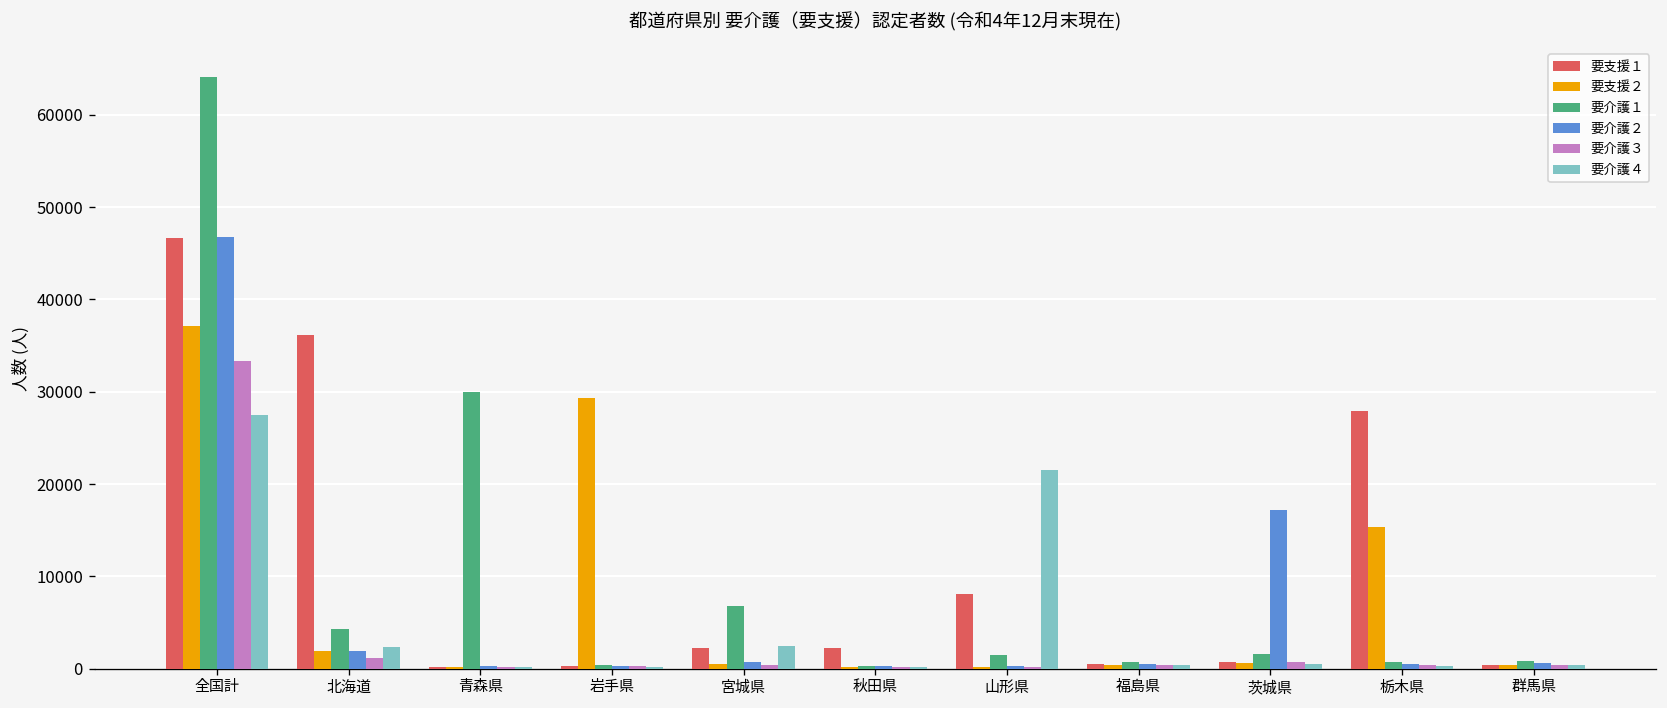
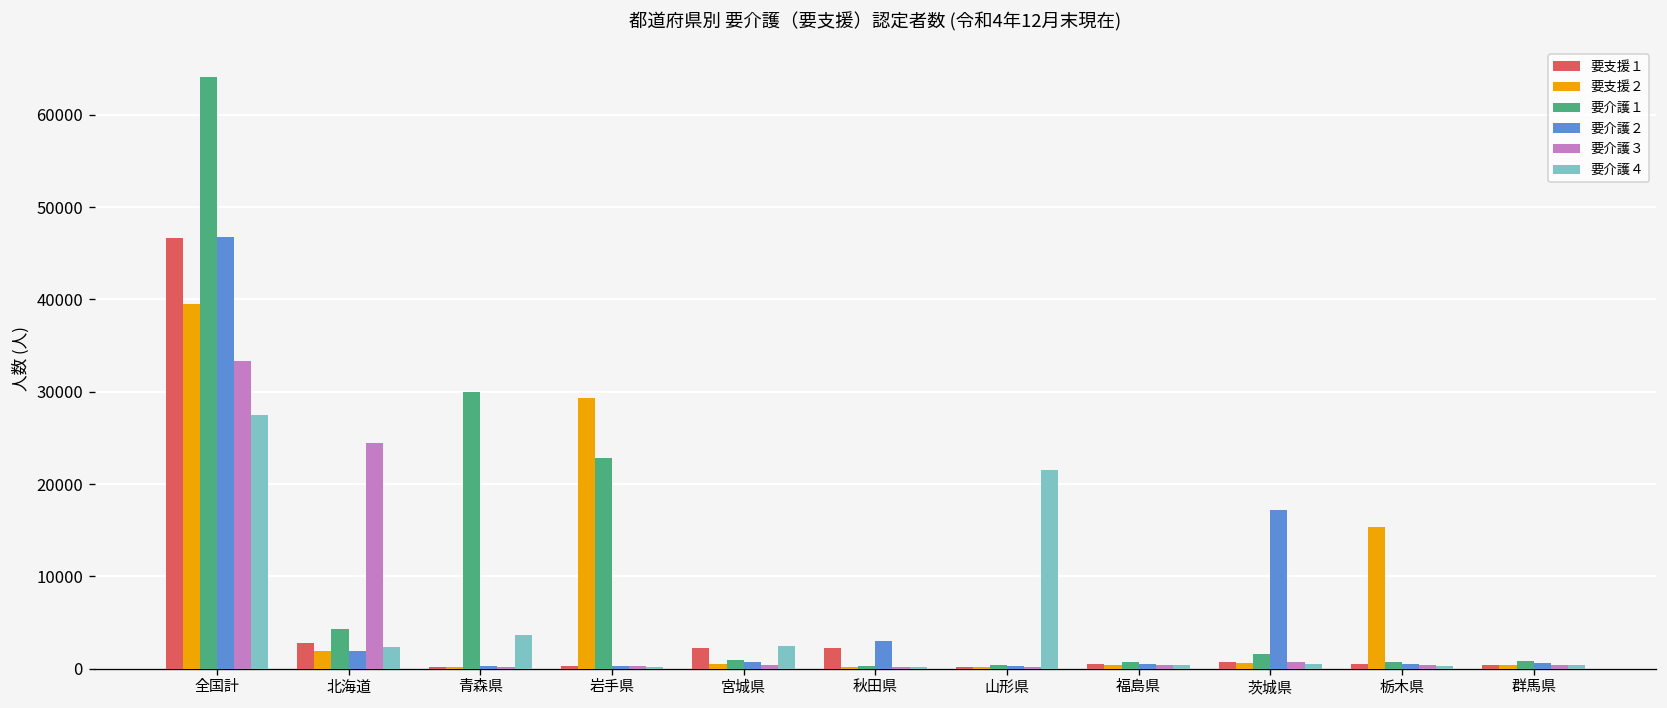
要支援２, 全国計: 37000 -> 40000
要支援１, 北海道: 36000 -> 3000
要介護３, 北海道: 1000 -> 24000
要介護４, 青森県: 0 -> 4000
要介護１, 岩手県: 0 -> 23000
要介護１, 宮城県: 7000 -> 1000
要介護２, 秋田県: 0 -> 3000
要支援１, 山形県: 8000 -> 0
要介護１, 山形県: 2000 -> 0
要支援１, 栃木県: 28000 -> 0
